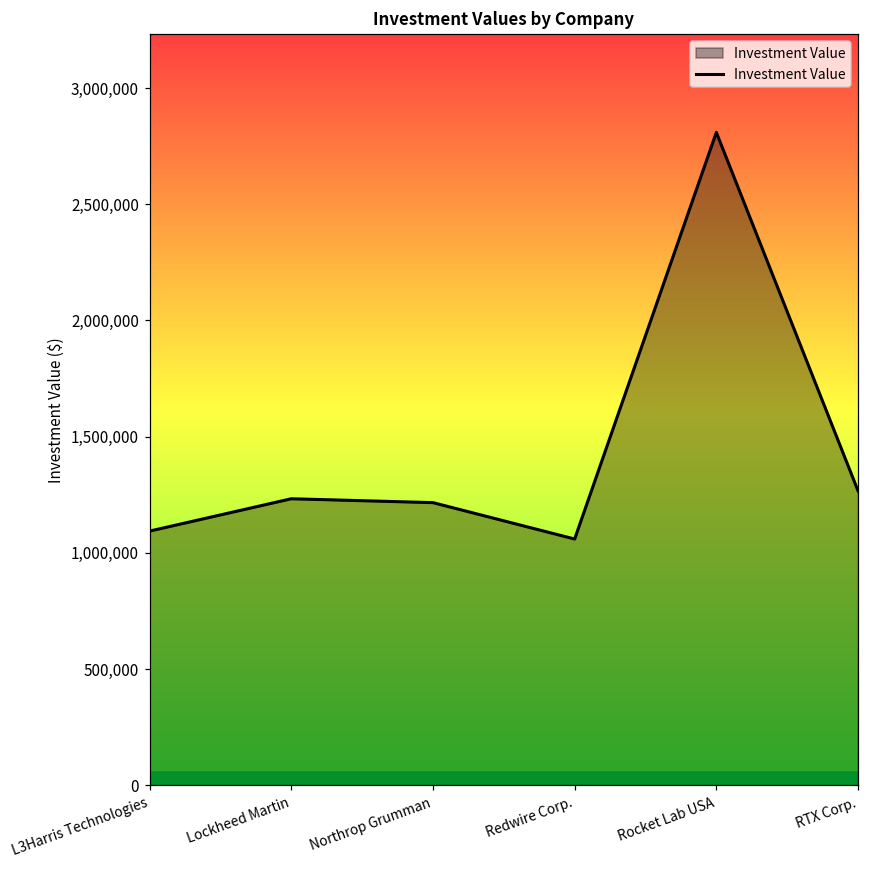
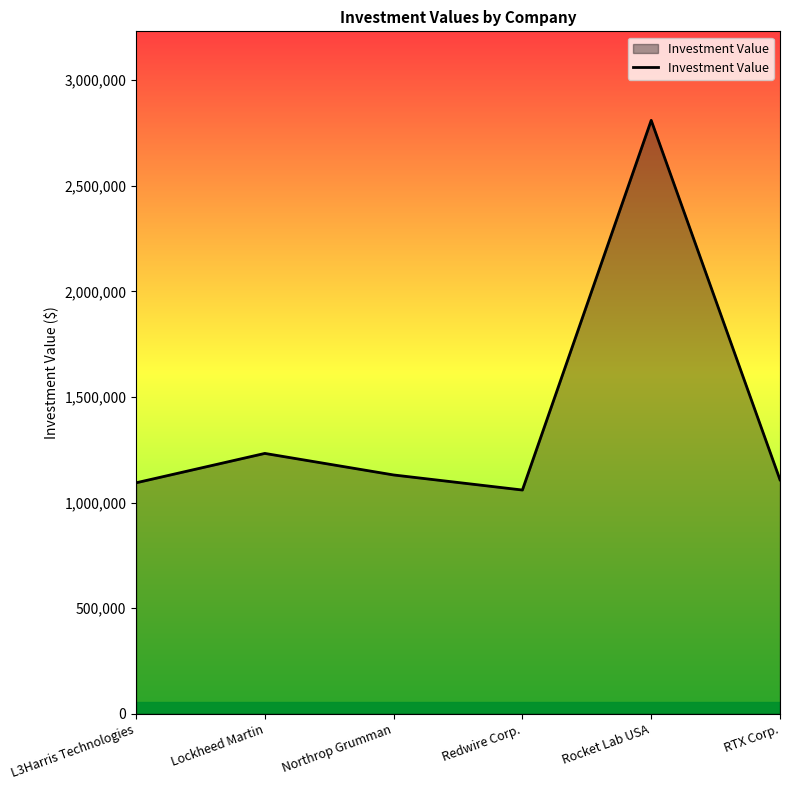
Northrop Grumman: 1,220,000 -> 1,130,000
RTX Corp.: 1,270,000 -> 1,110,000
